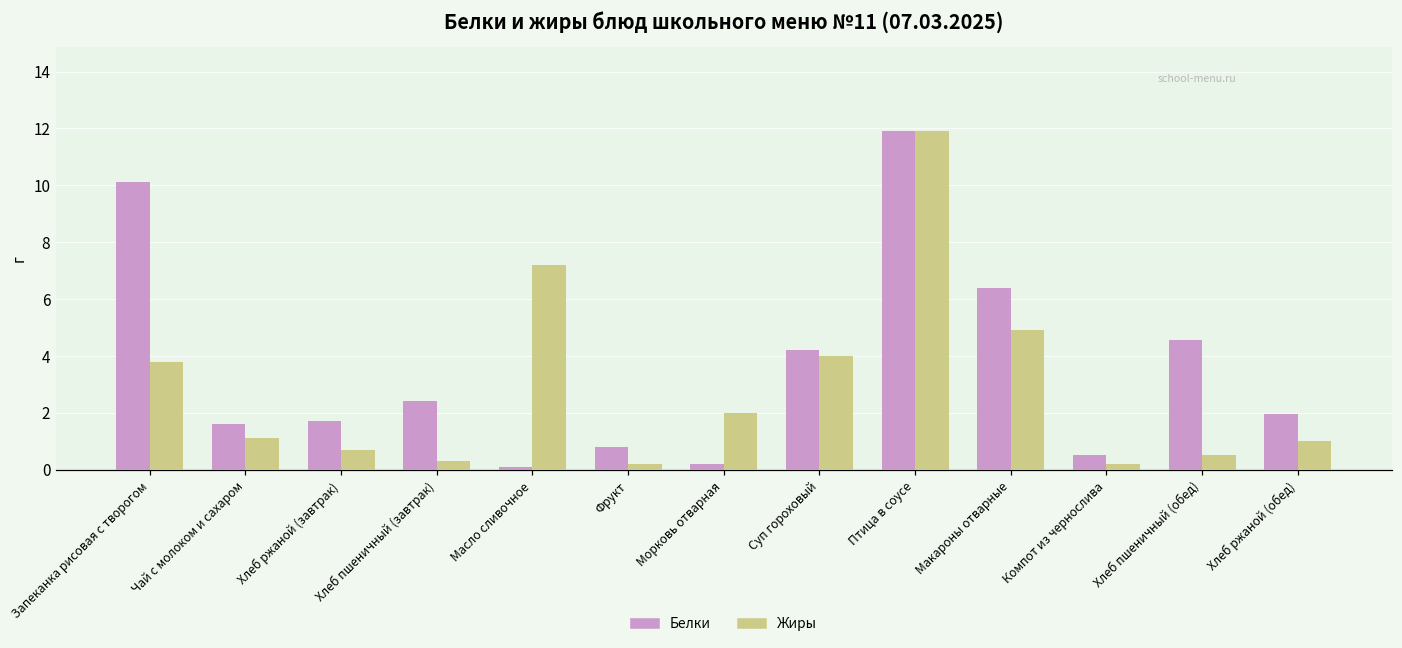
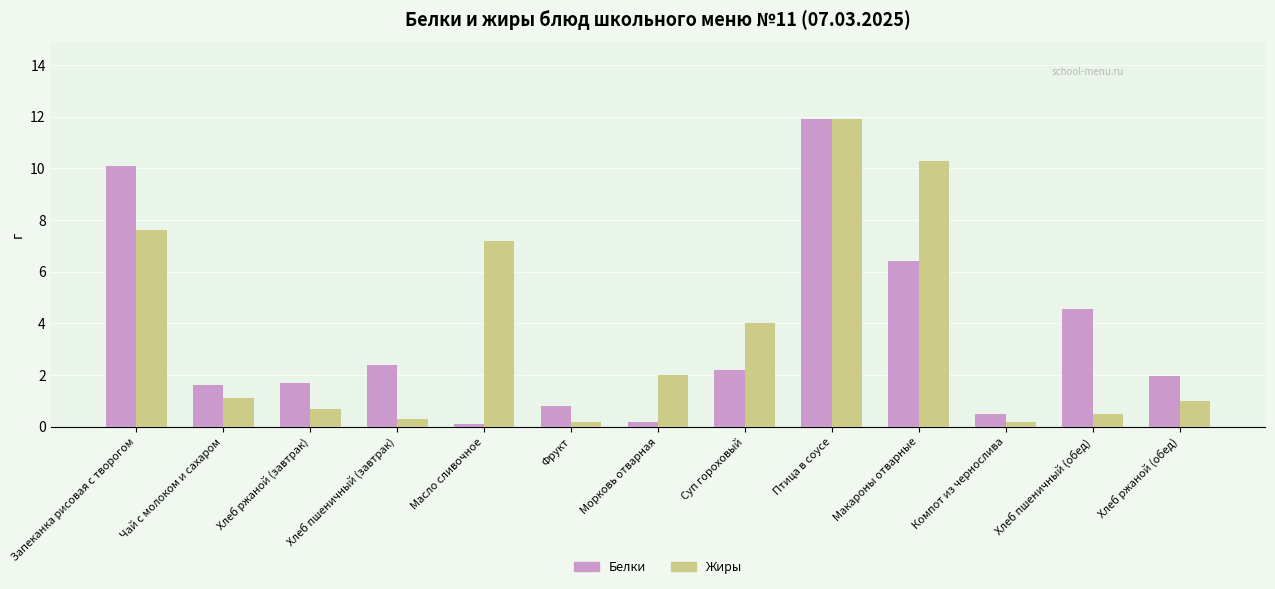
Жиры, Запеканка рисовая с творогом: 3.8 -> 7.6
Белки, Суп гороховый: 4.2 -> 2.2
Жиры, Макароны отварные: 4.9 -> 10.3
